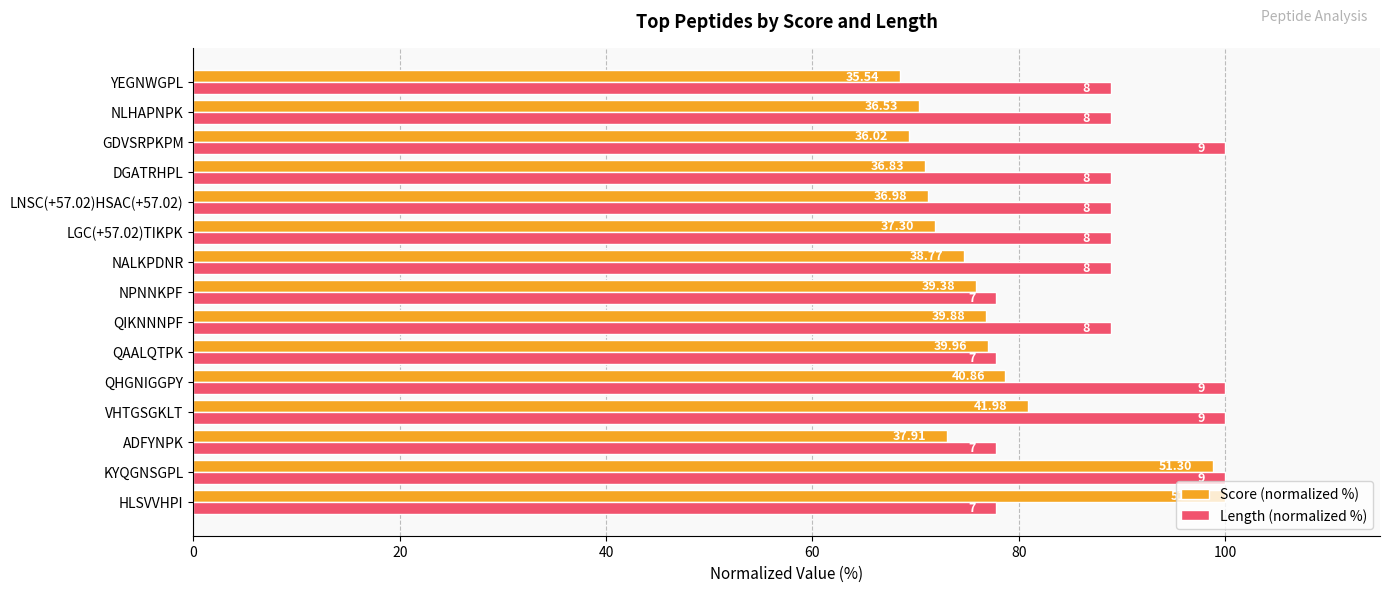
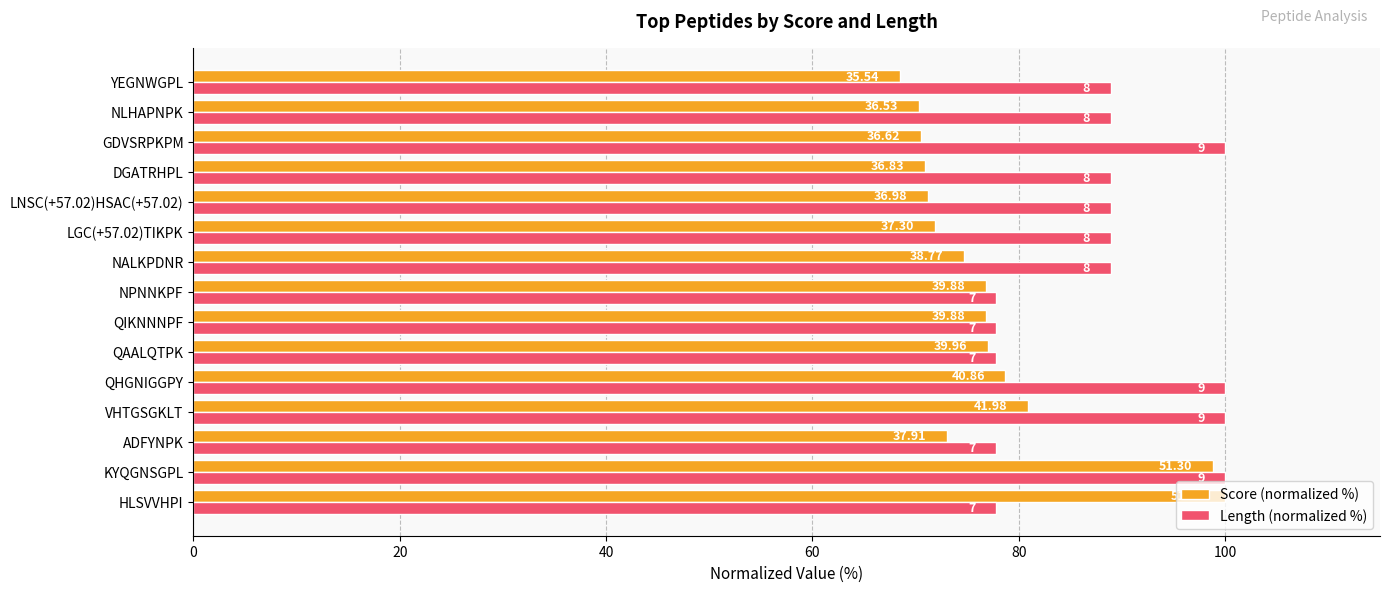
Score (normalized %), GDVSRPKPM: 36.02 -> 36.62
Score (normalized %), NPNNKPF: 39.38 -> 39.88
Length (normalized %), QIKNNNPF: 8 -> 7
